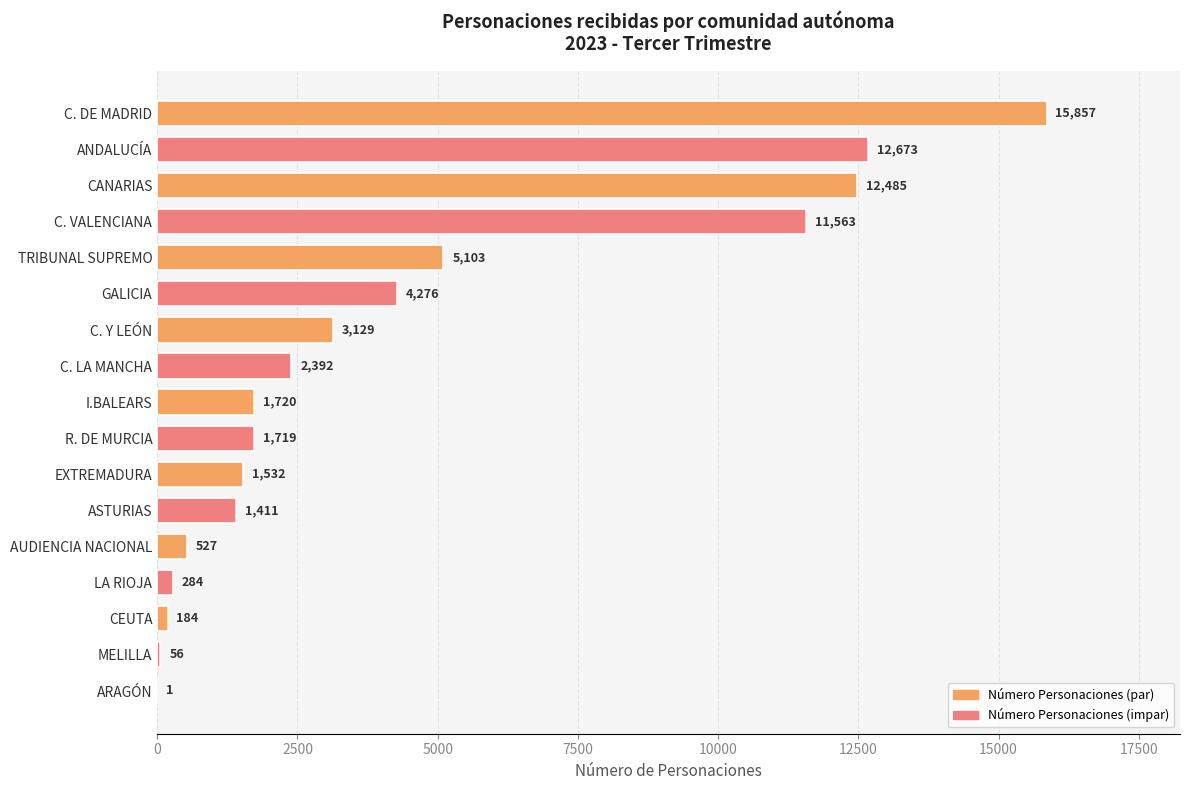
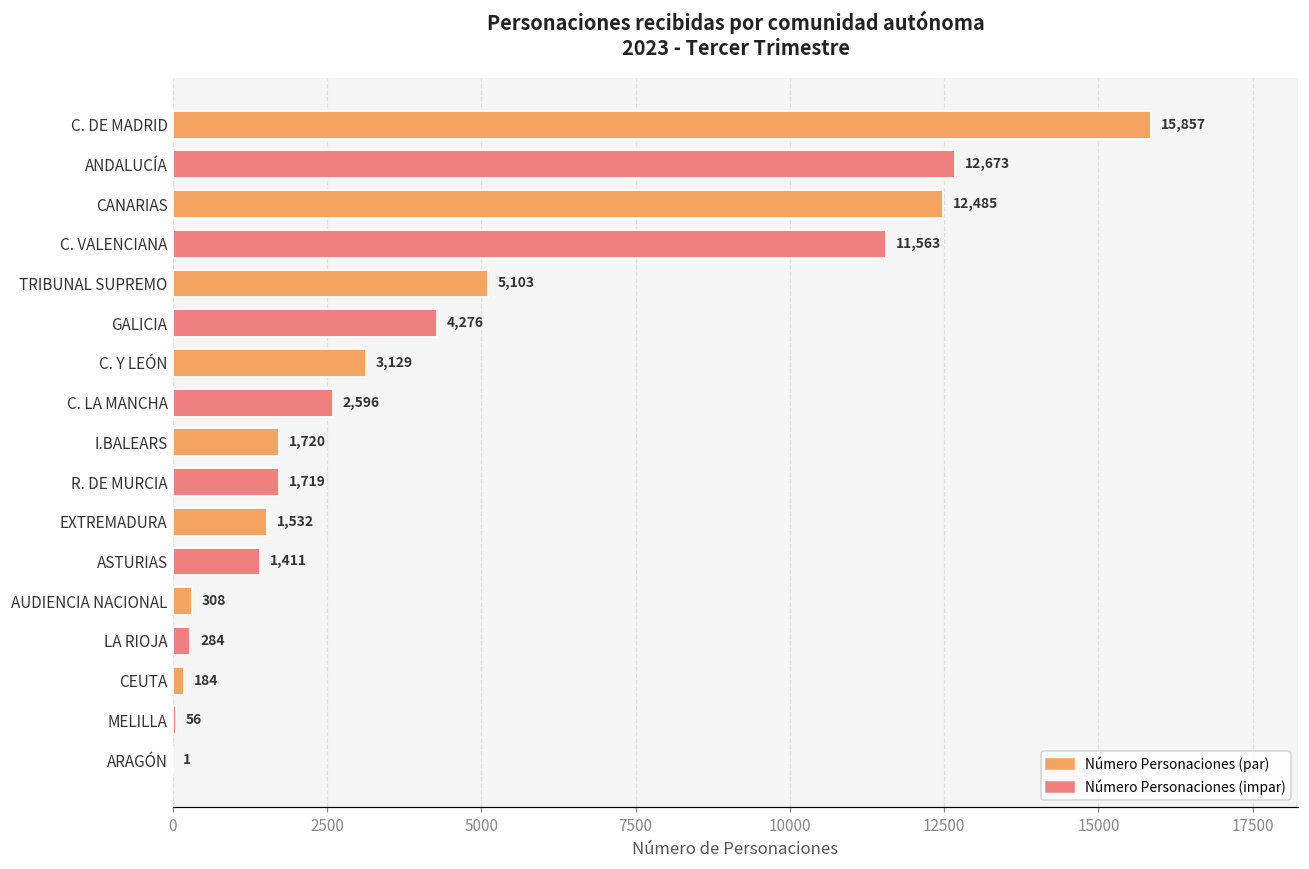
C. LA MANCHA: 2,392 -> 2,596
AUDIENCIA NACIONAL: 527 -> 308
